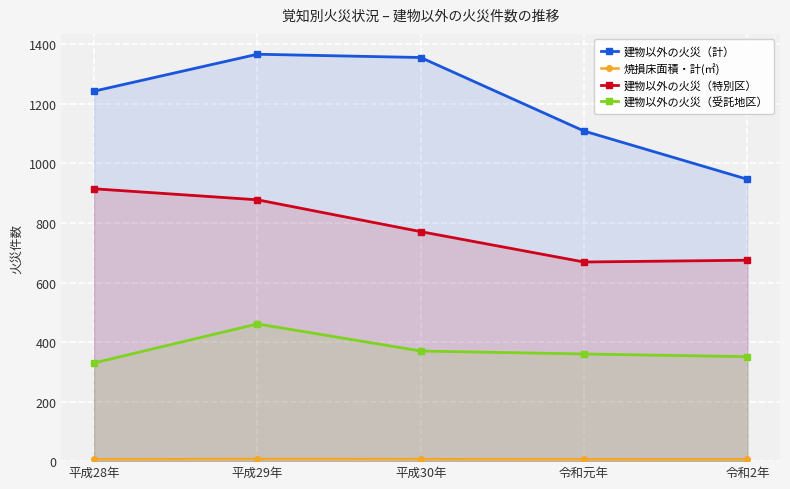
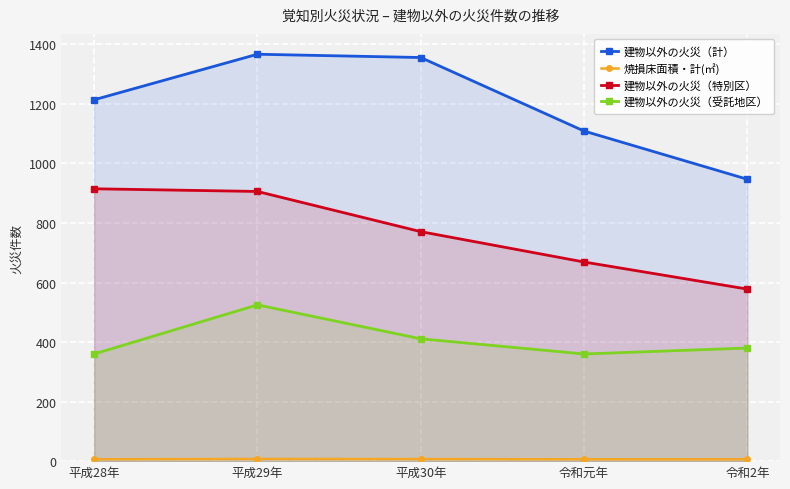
建物以外の火災（計）, 平成28年: 1240 -> 1210
建物以外の火災（受託地区）, 平成28年: 330 -> 360
建物以外の火災（特別区）, 平成29年: 880 -> 910
建物以外の火災（受託地区）, 平成29年: 460 -> 530
建物以外の火災（受託地区）, 平成30年: 370 -> 410
建物以外の火災（特別区）, 令和2年: 680 -> 580
建物以外の火災（受託地区）, 令和2年: 350 -> 380
